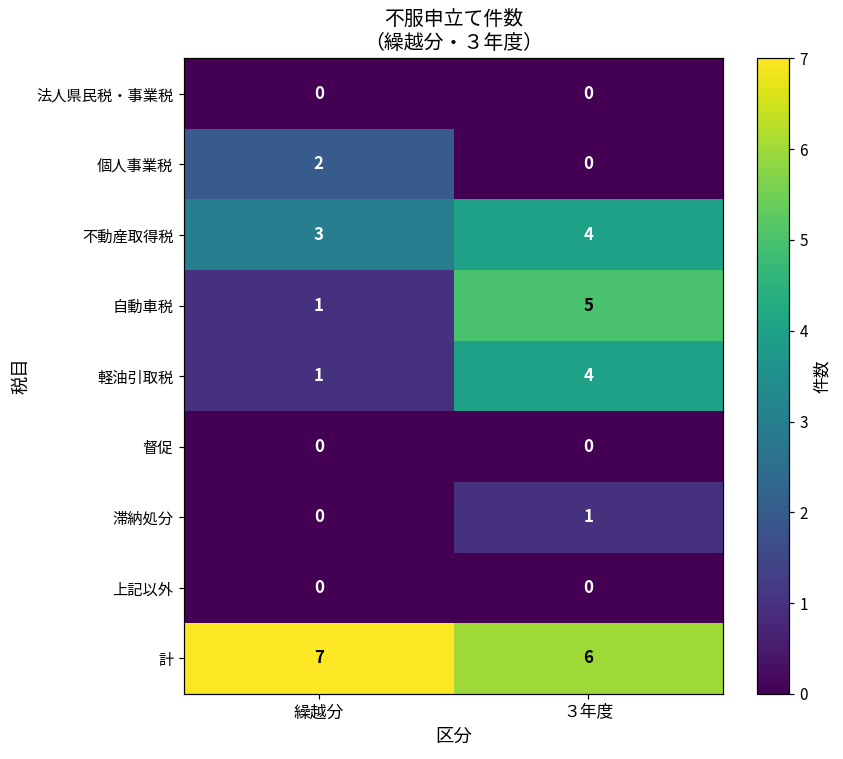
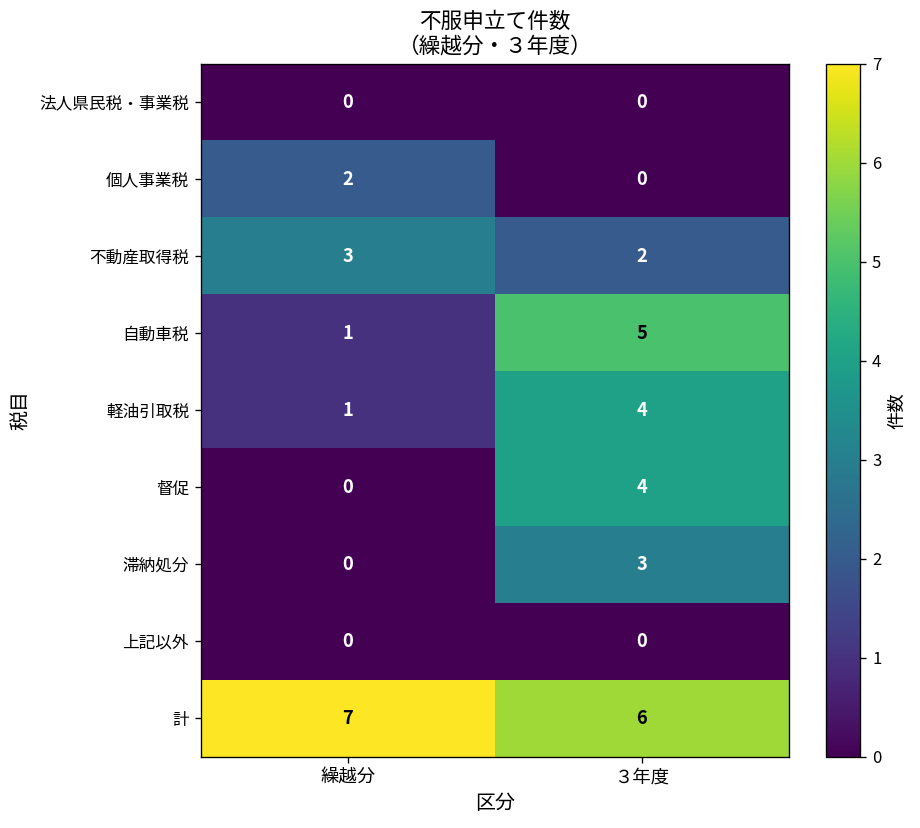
不動産取得税, ３年度: 4 -> 2
督促, ３年度: 0 -> 4
滞納処分, ３年度: 1 -> 3
